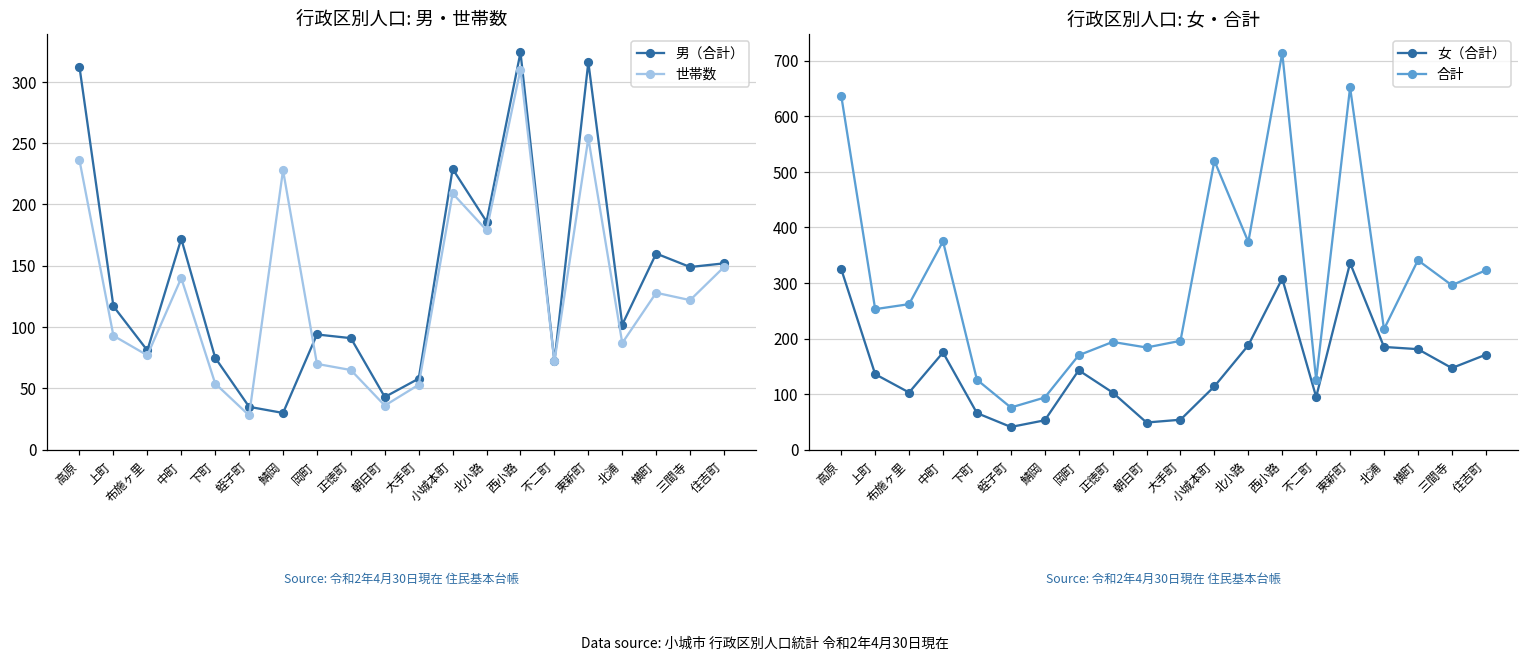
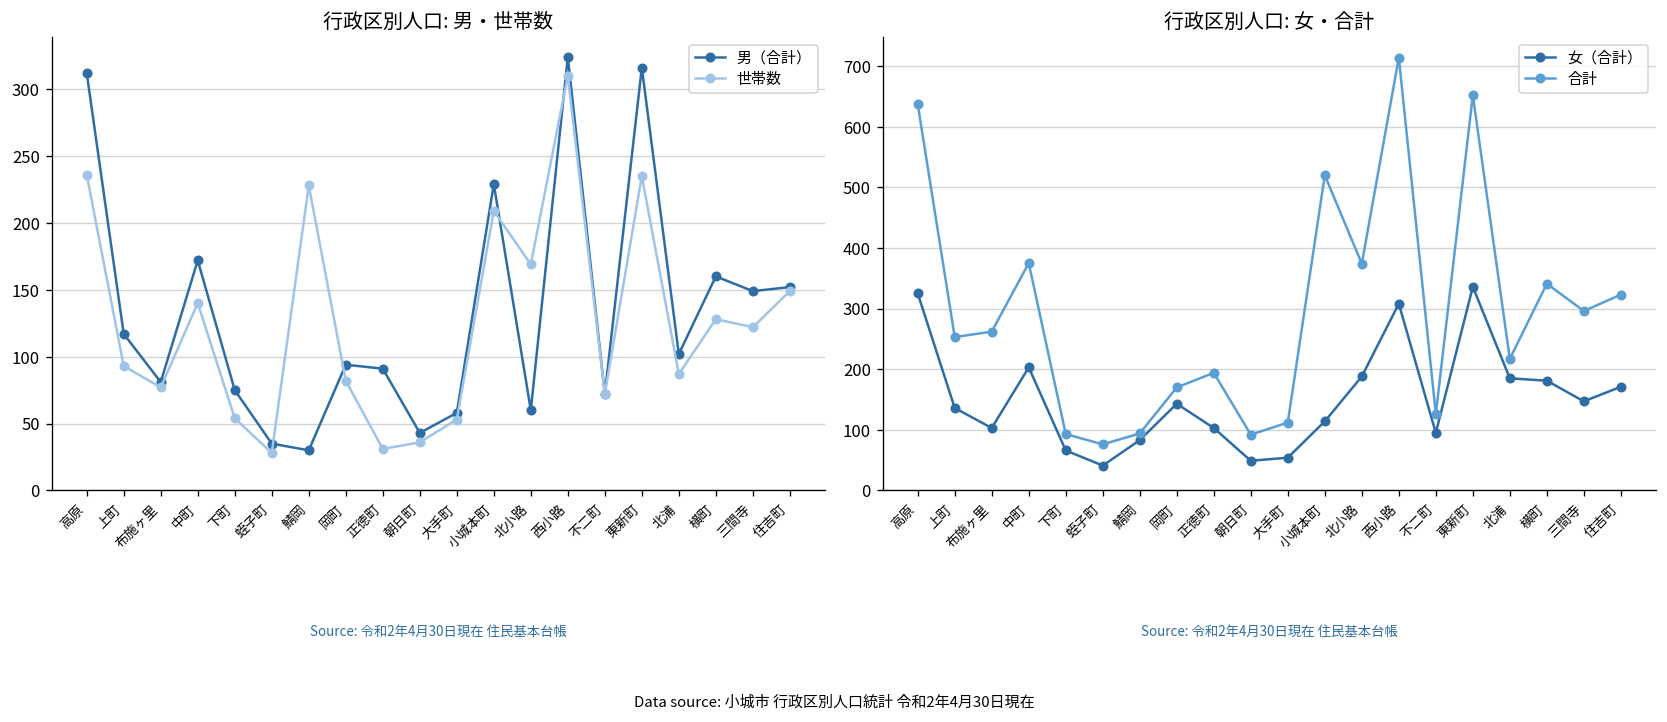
行政区別人口: 男・世帯数, 世帯数, 岡町: 70 -> 82
行政区別人口: 男・世帯数, 世帯数, 正徳町: 65 -> 31
行政区別人口: 男・世帯数, 男（合計）, 北小路: 186 -> 60
行政区別人口: 男・世帯数, 世帯数, 北小路: 179 -> 169
行政区別人口: 男・世帯数, 世帯数, 東新町: 254 -> 235
行政区別人口: 女・合計, 女（合計）, 中町: 180 -> 200
行政区別人口: 女・合計, 合計, 下町: 130 -> 90
行政区別人口: 女・合計, 女（合計）, 鯖岡: 50 -> 80
行政区別人口: 女・合計, 合計, 朝日町: 180 -> 90
行政区別人口: 女・合計, 合計, 大手町: 200 -> 110
